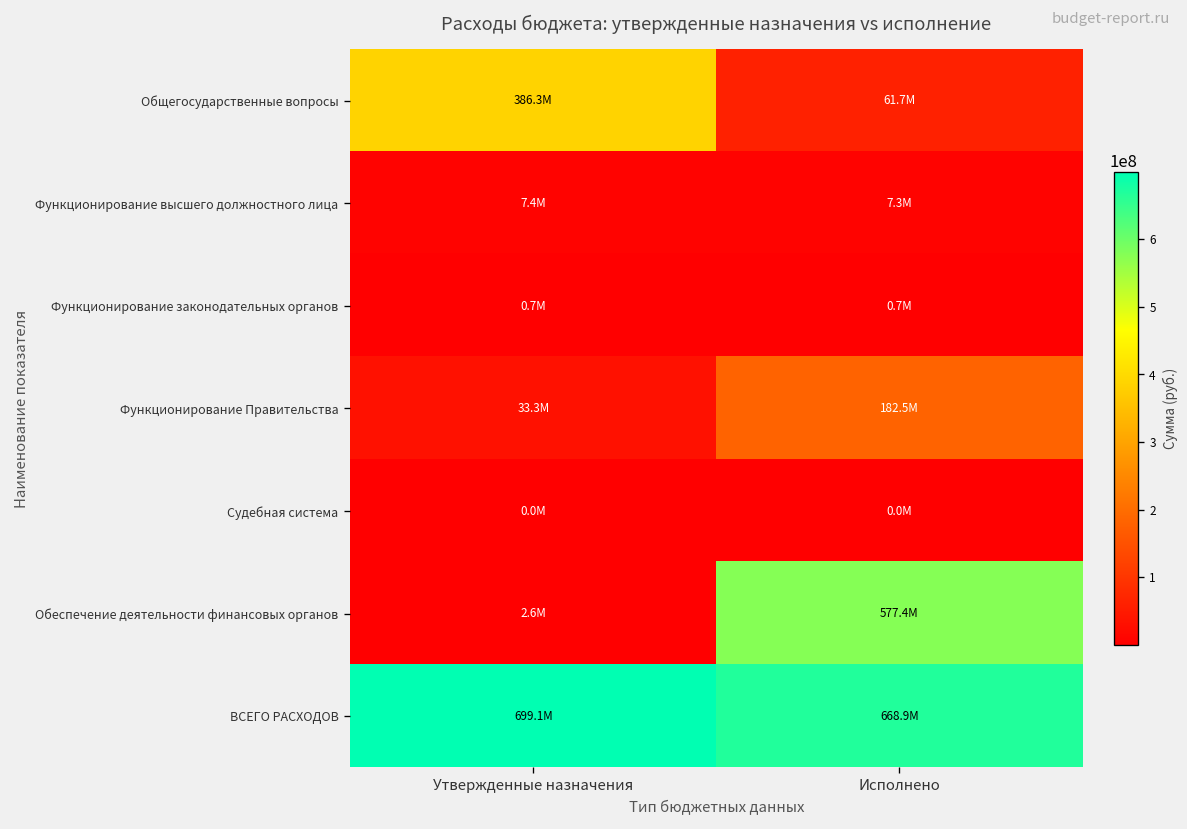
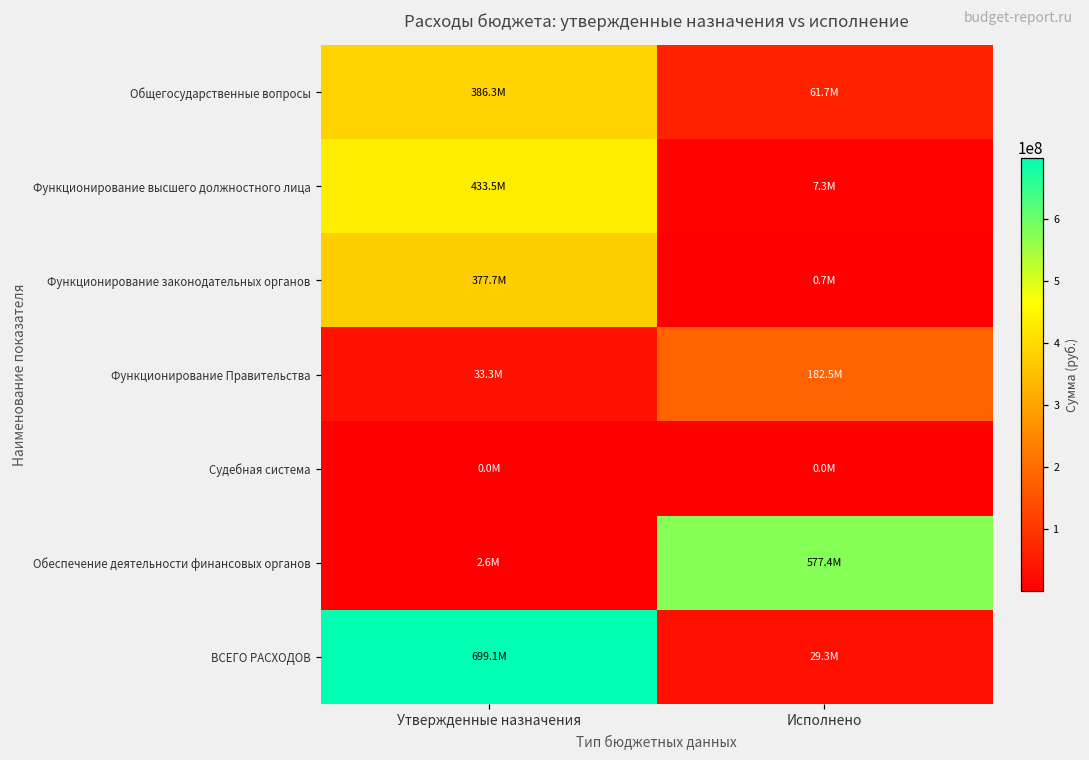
Функционирование высшего должностного лица, Утвержденные назначения: 7.4M -> 433.5M
Функционирование законодательных органов, Утвержденные назначения: 0.7M -> 377.7M
ВСЕГО РАСХОДОВ, Исполнено: 668.9M -> 29.3M
